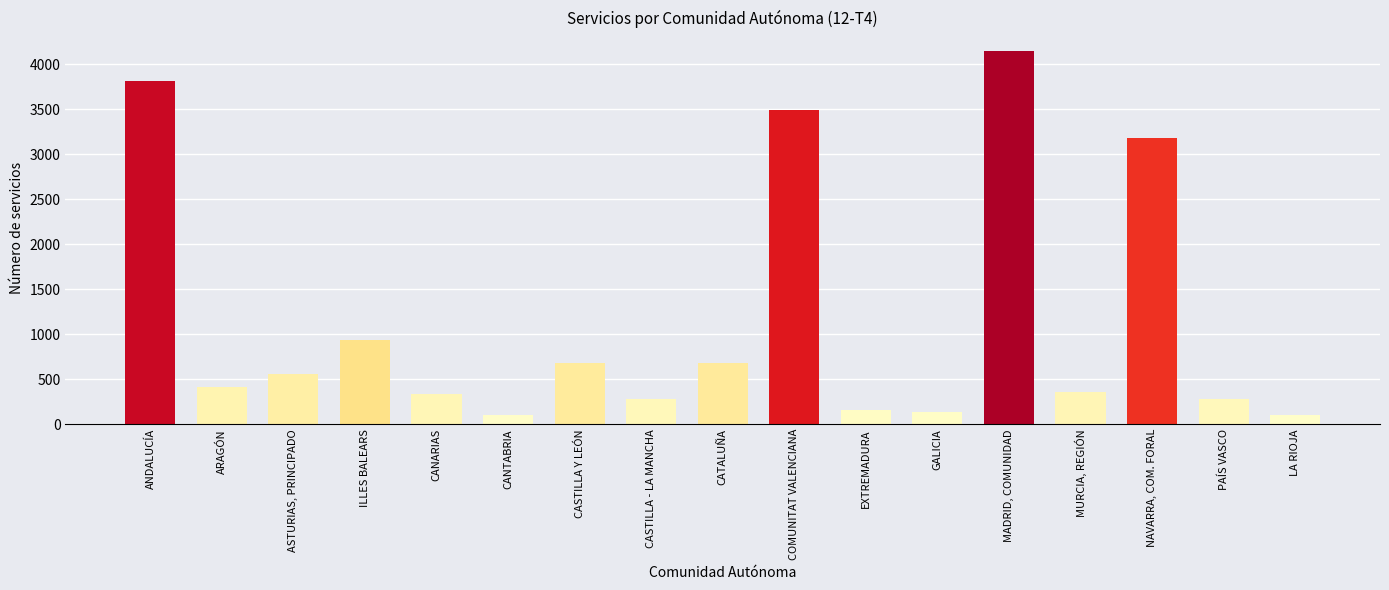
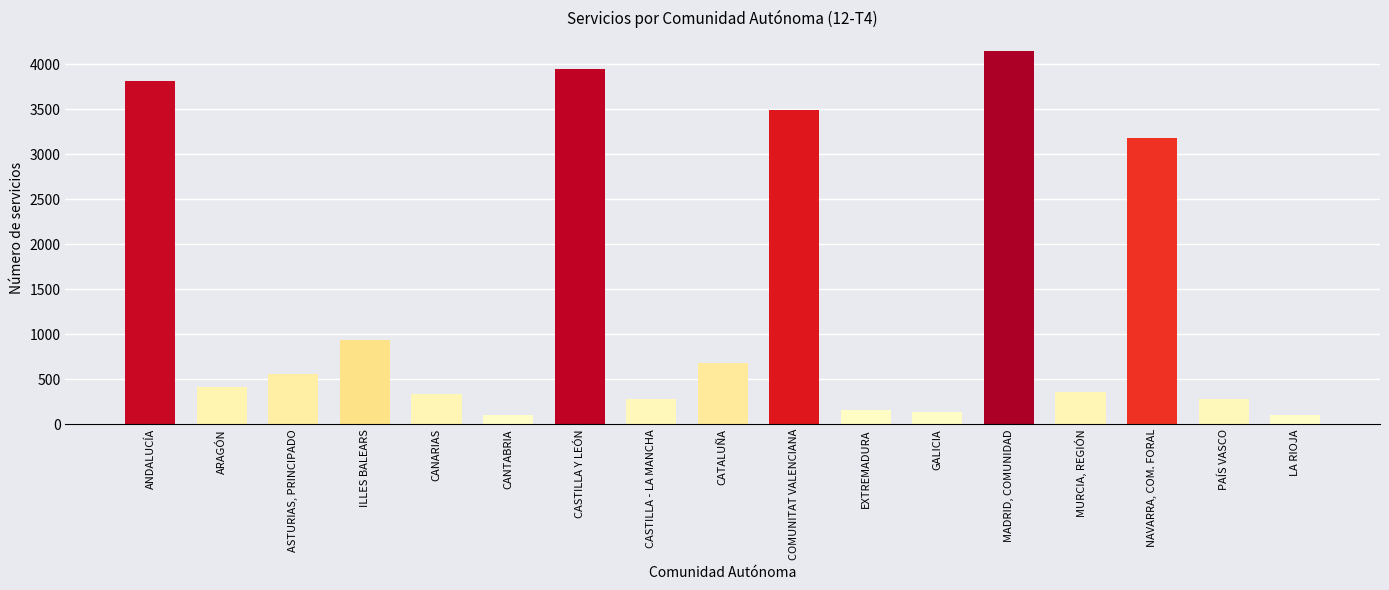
CASTILLA Y LEÓN: 700 -> 3900
